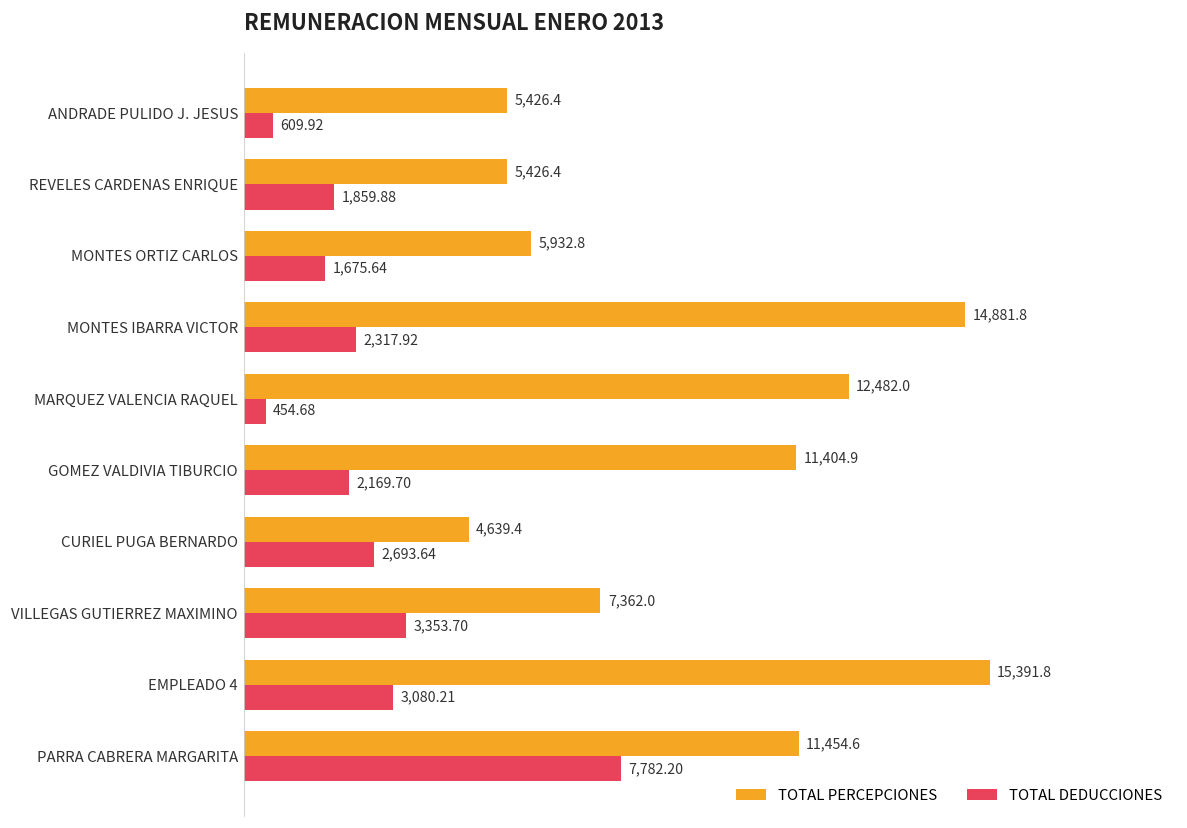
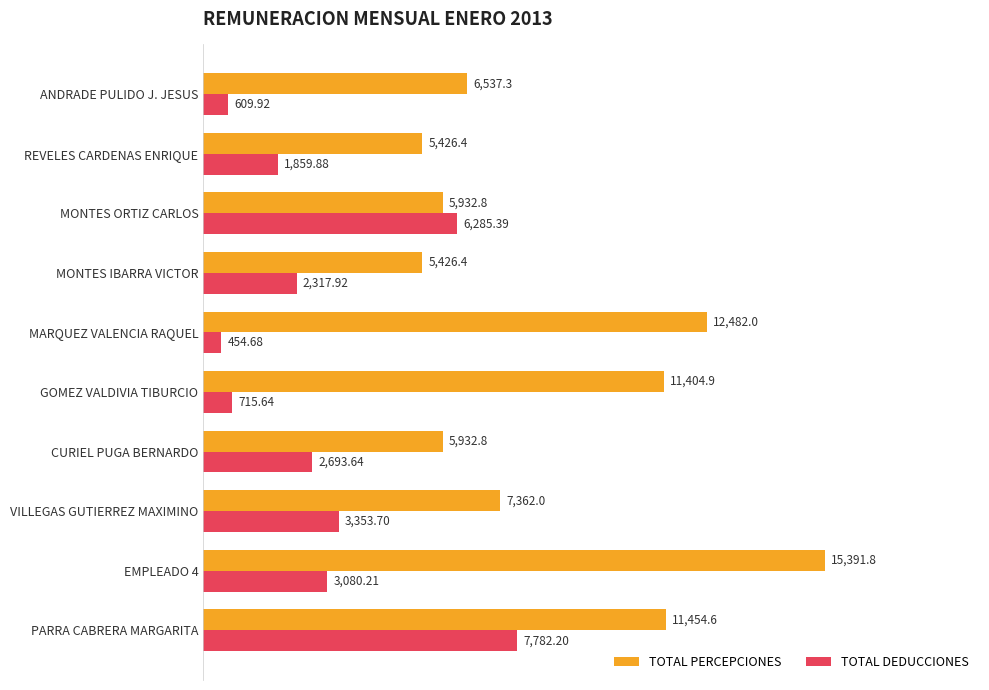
TOTAL PERCEPCIONES, ANDRADE PULIDO J. JESUS: 5,426.4 -> 6,537.3
TOTAL DEDUCCIONES, MONTES ORTIZ CARLOS: 1,675.64 -> 6,285.39
TOTAL PERCEPCIONES, MONTES IBARRA VICTOR: 14,881.8 -> 5,426.4
TOTAL DEDUCCIONES, GOMEZ VALDIVIA TIBURCIO: 2,169.70 -> 715.64
TOTAL PERCEPCIONES, CURIEL PUGA BERNARDO: 4,639.4 -> 5,932.8
